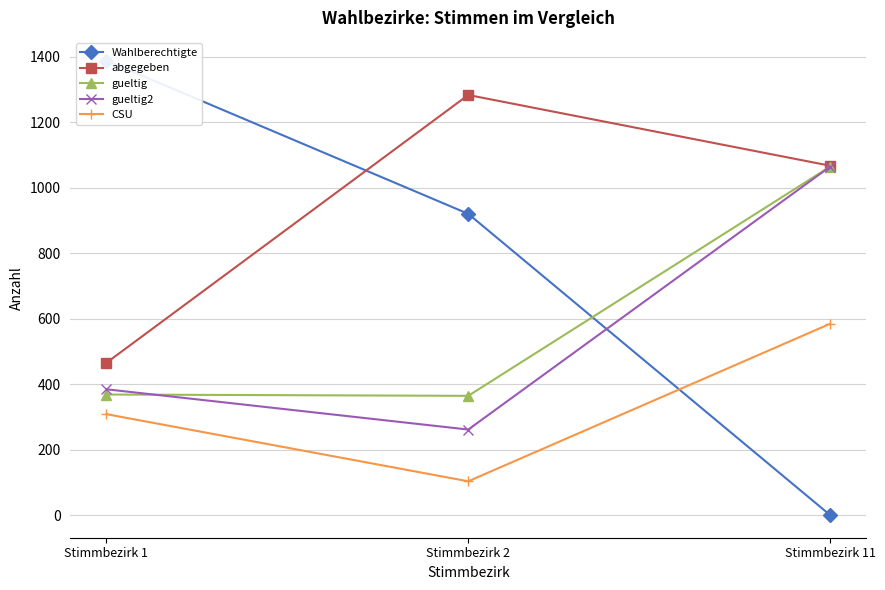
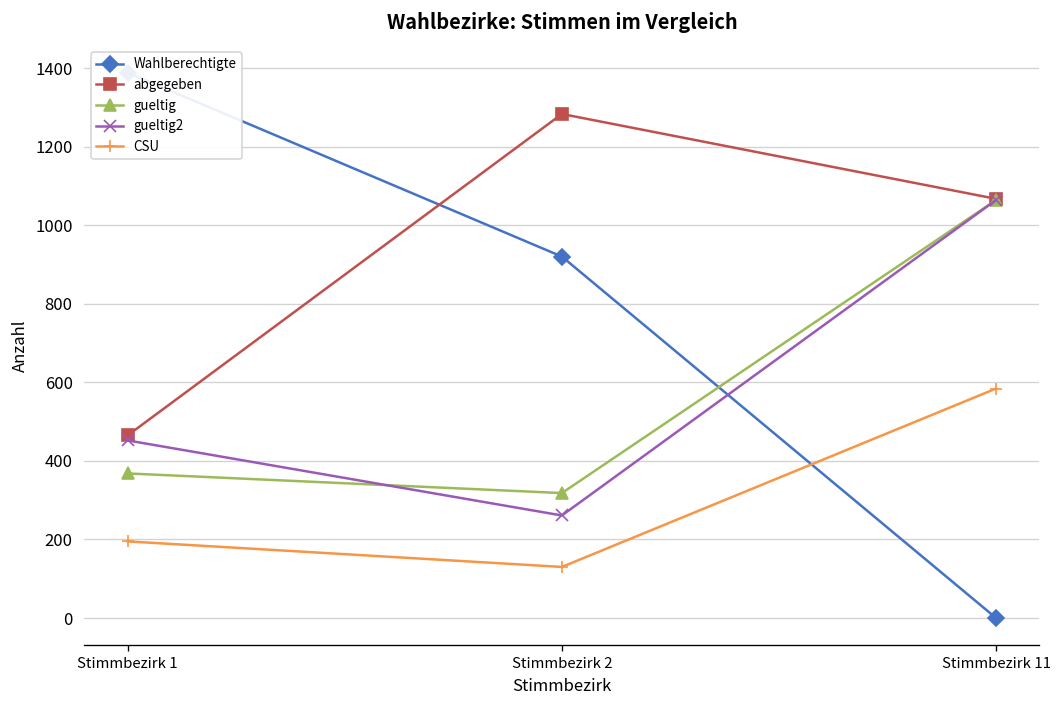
gueltig2, Stimmbezirk 1: 380 -> 450
CSU, Stimmbezirk 1: 310 -> 200
gueltig, Stimmbezirk 2: 360 -> 320
CSU, Stimmbezirk 2: 100 -> 130
